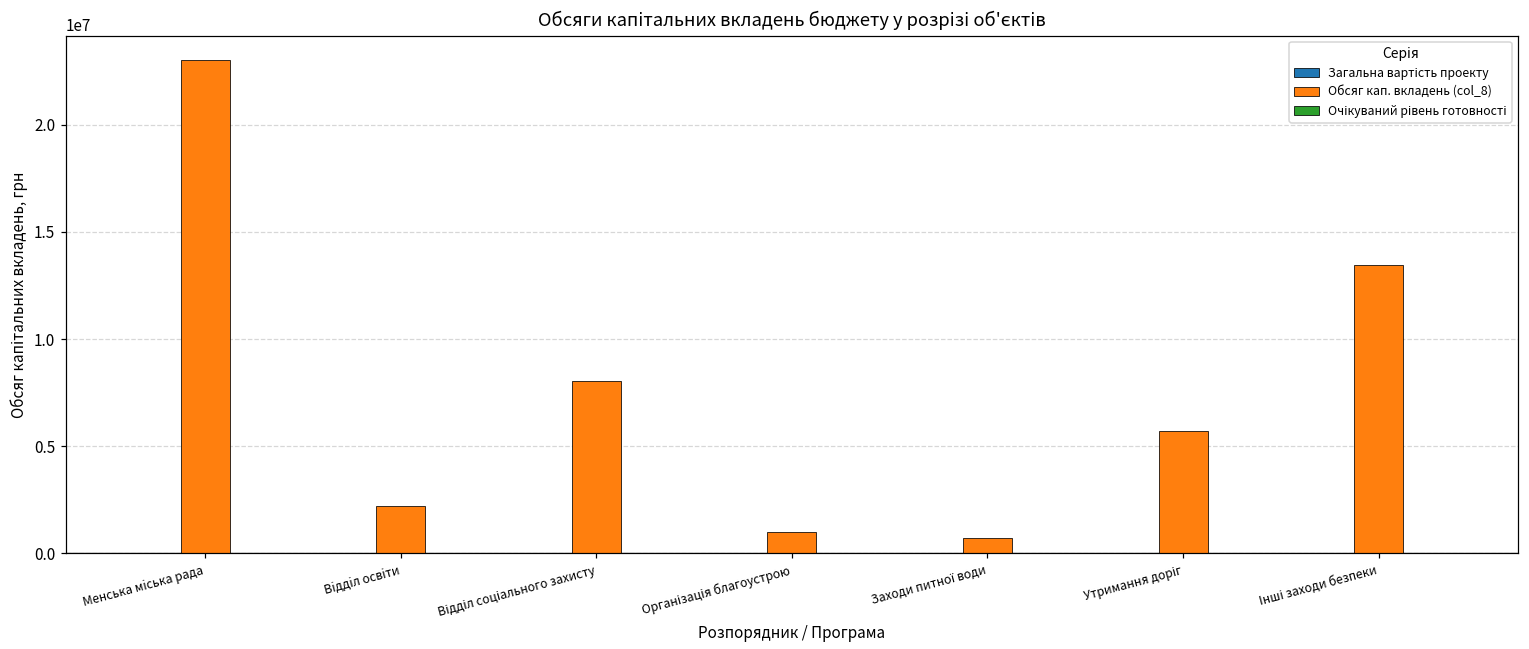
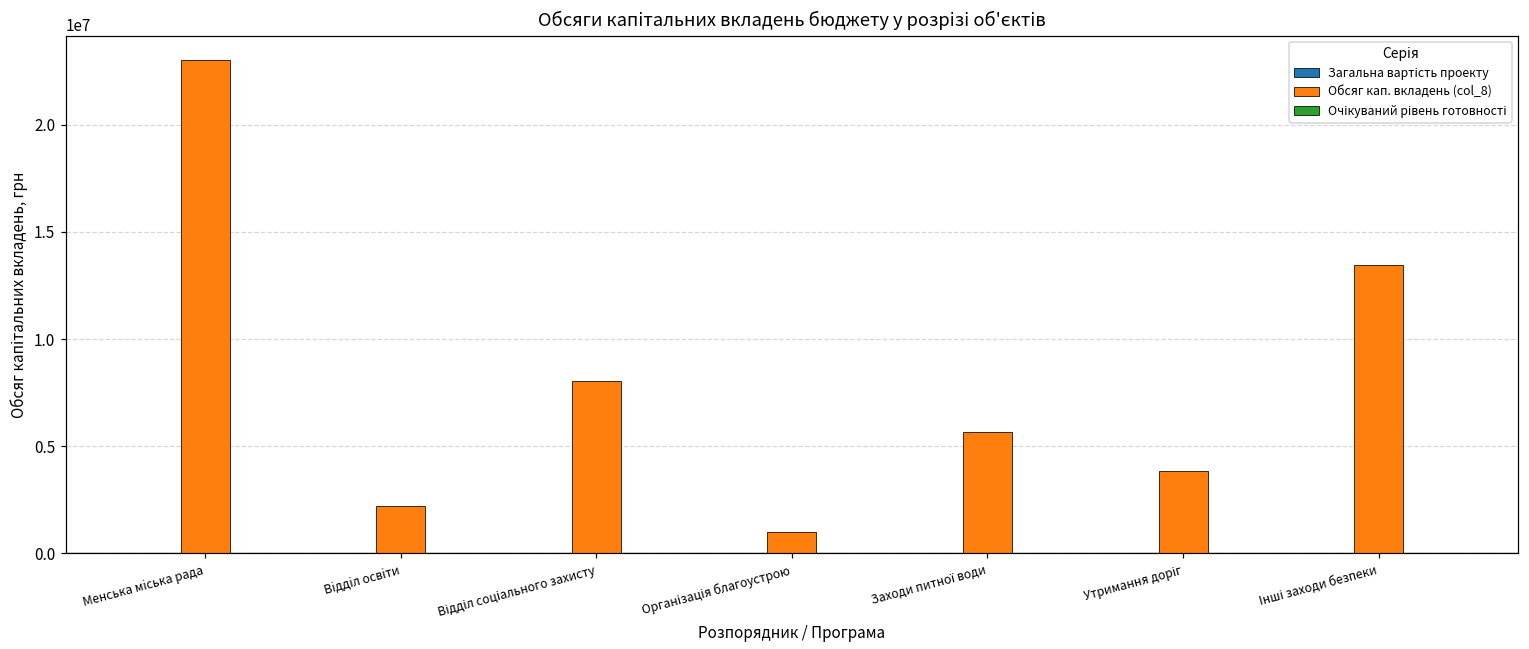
Обсяг кап. вкладень (col_8), Заходи питної води: 700000 -> 5700000
Обсяг кап. вкладень (col_8), Утримання доріг: 5700000 -> 3900000
